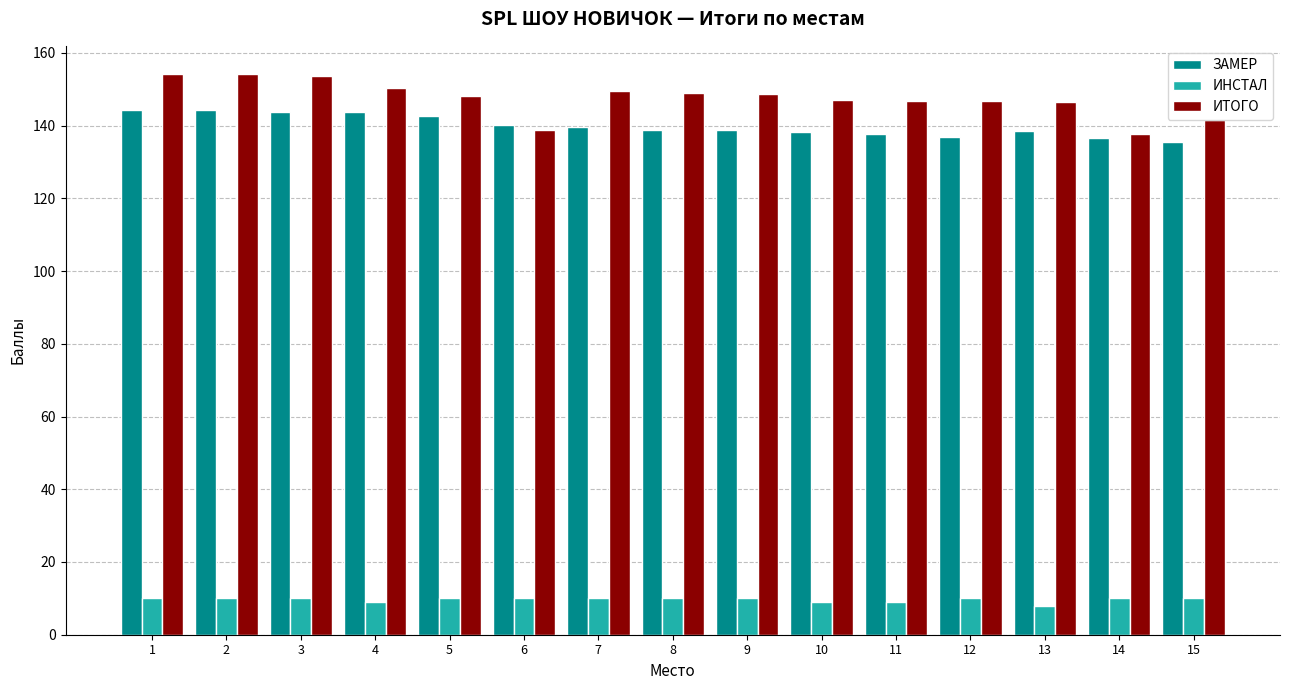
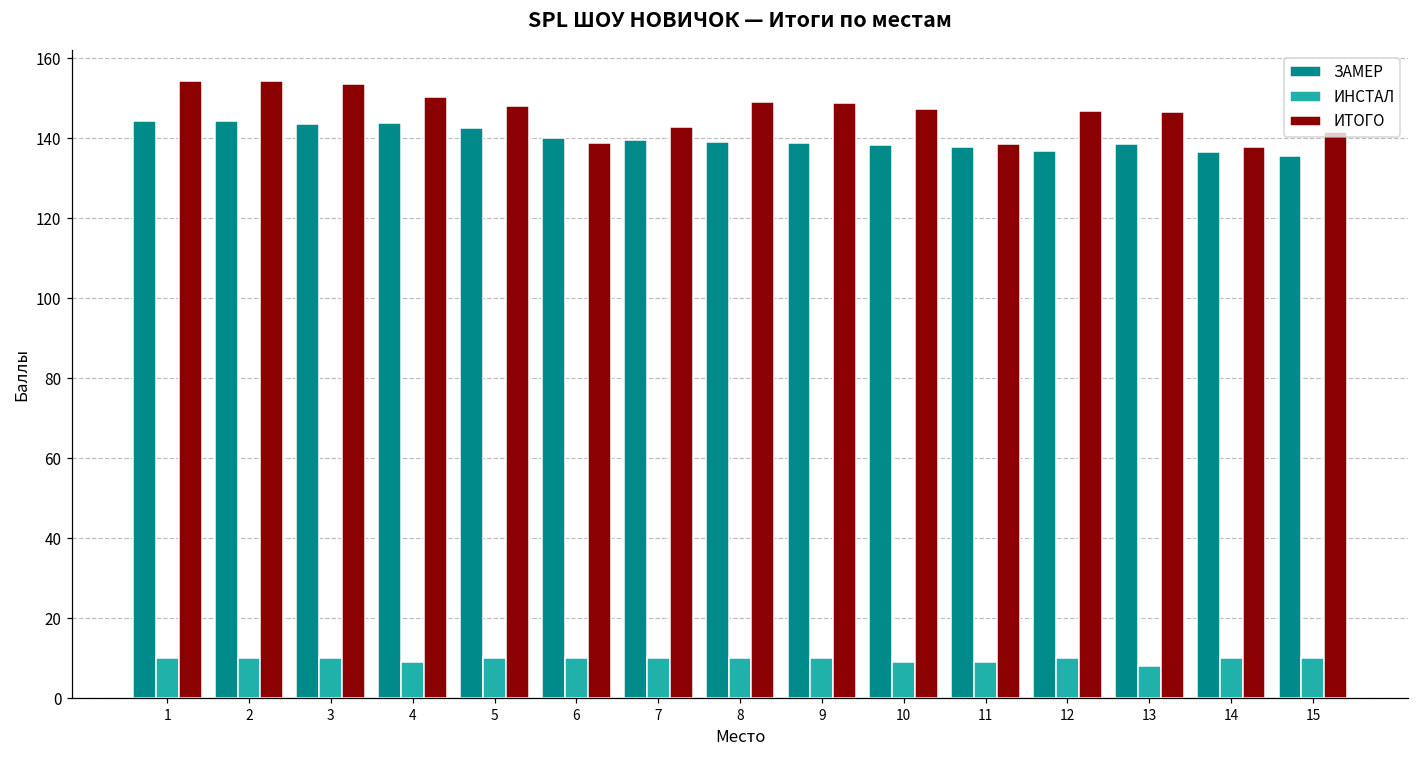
ИТОГО, 7: 150 -> 143
ИТОГО, 11: 147 -> 138
